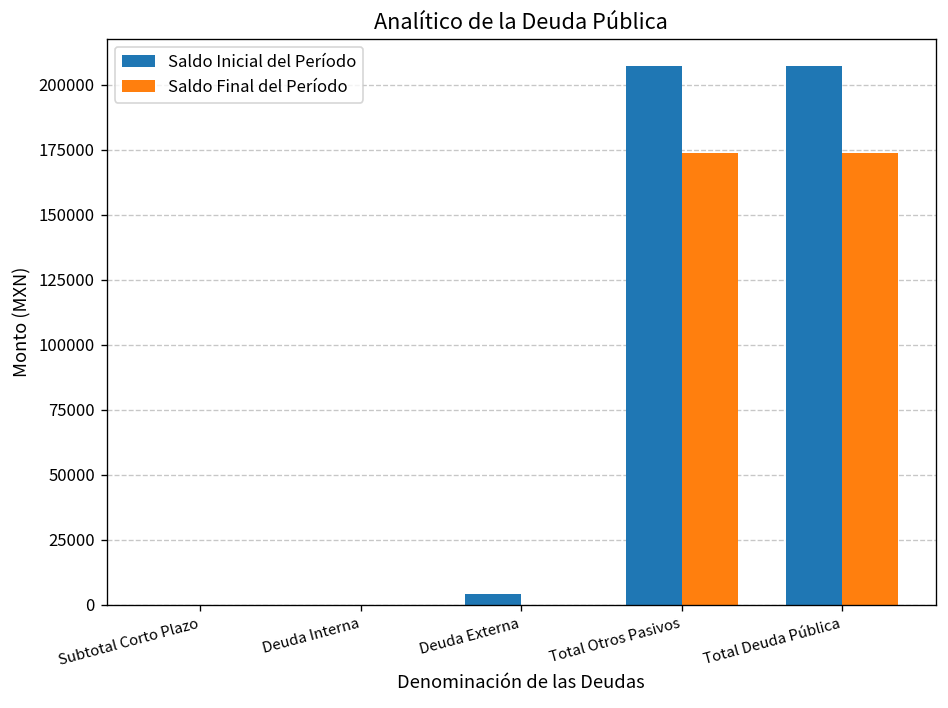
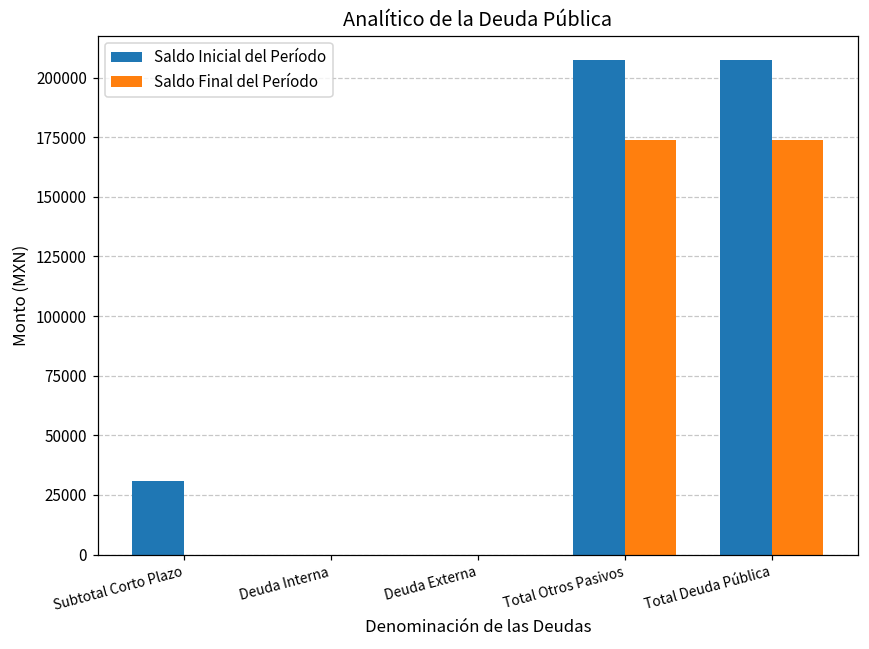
Saldo Inicial del Período, Subtotal Corto Plazo: 0 -> 31000
Saldo Inicial del Período, Deuda Externa: 4000 -> 0
